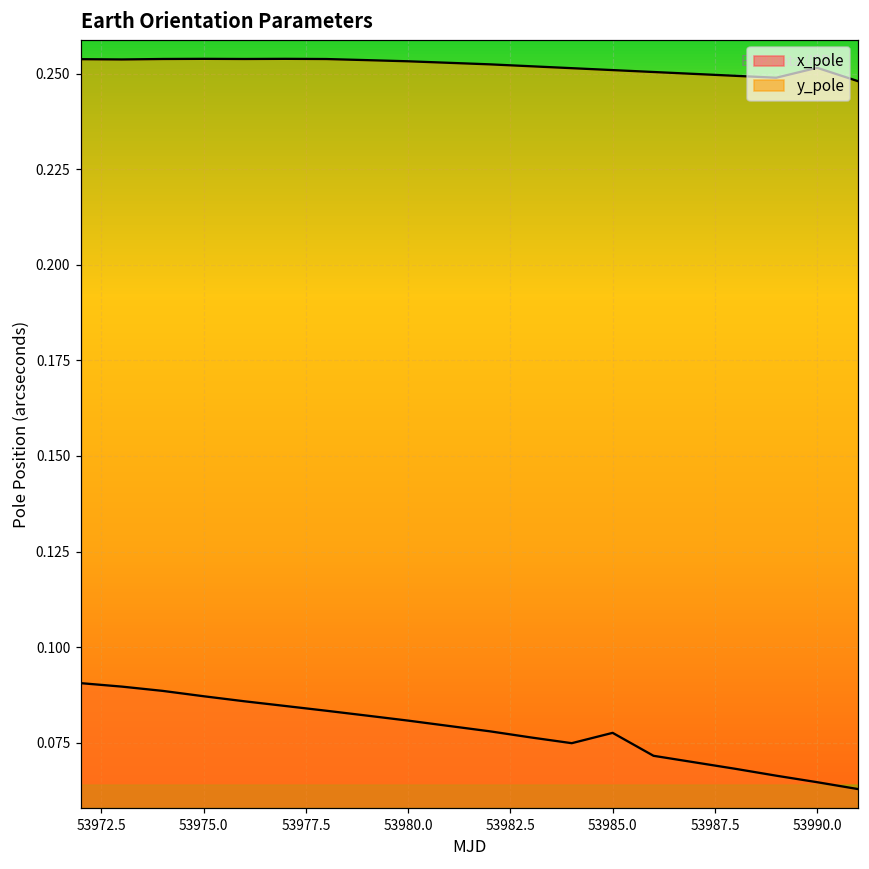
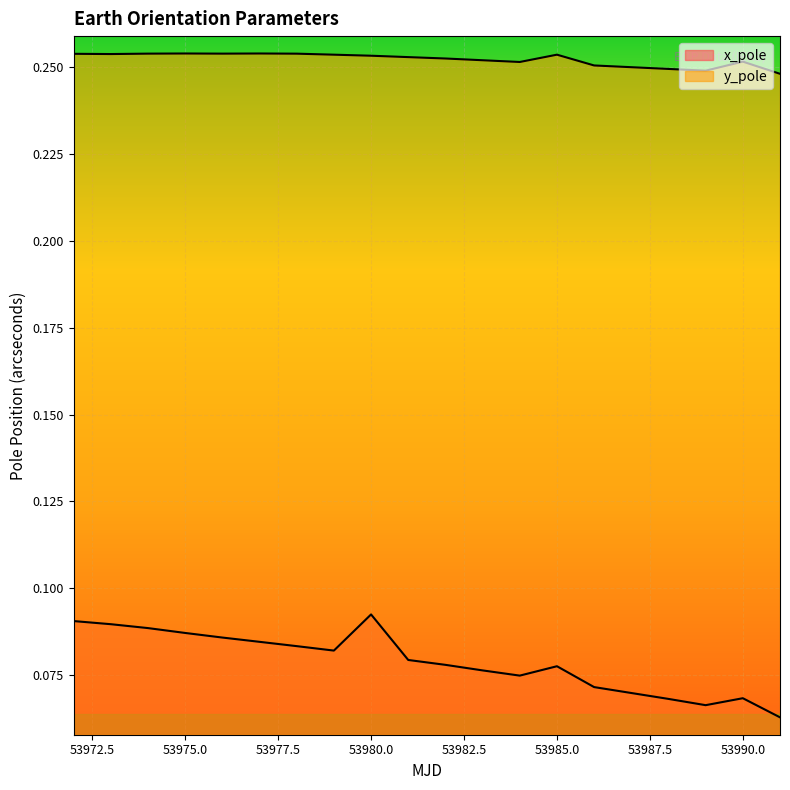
x_pole, 53980.0: 0.081 -> 0.093
y_pole, 53985.0: 0.251 -> 0.254
x_pole, 53990.0: 0.065 -> 0.068
